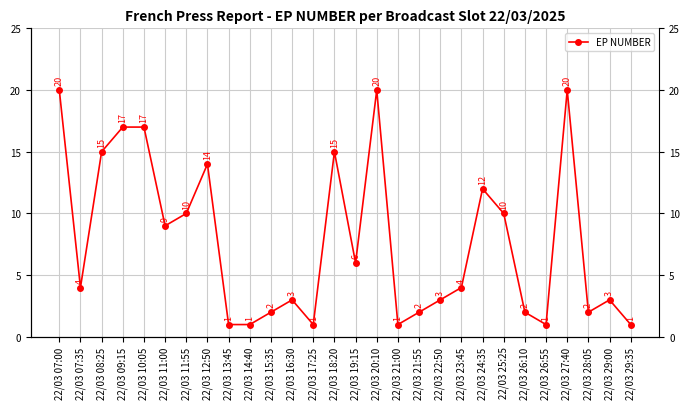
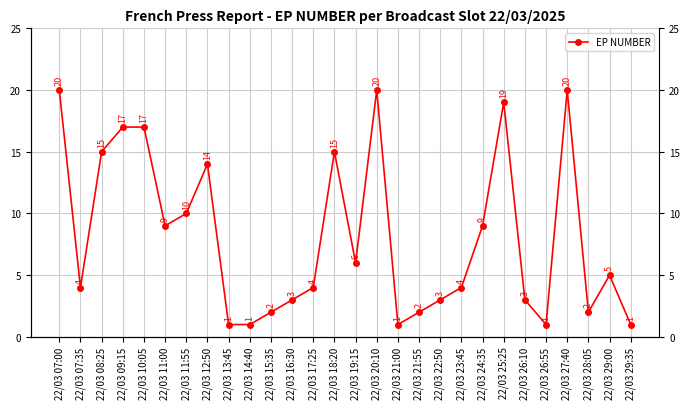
22/03 17:25: 1 -> 4
22/03 24:35: 12 -> 9
22/03 25:25: 10 -> 19
22/03 26:10: 2 -> 3
22/03 29:00: 3 -> 5
